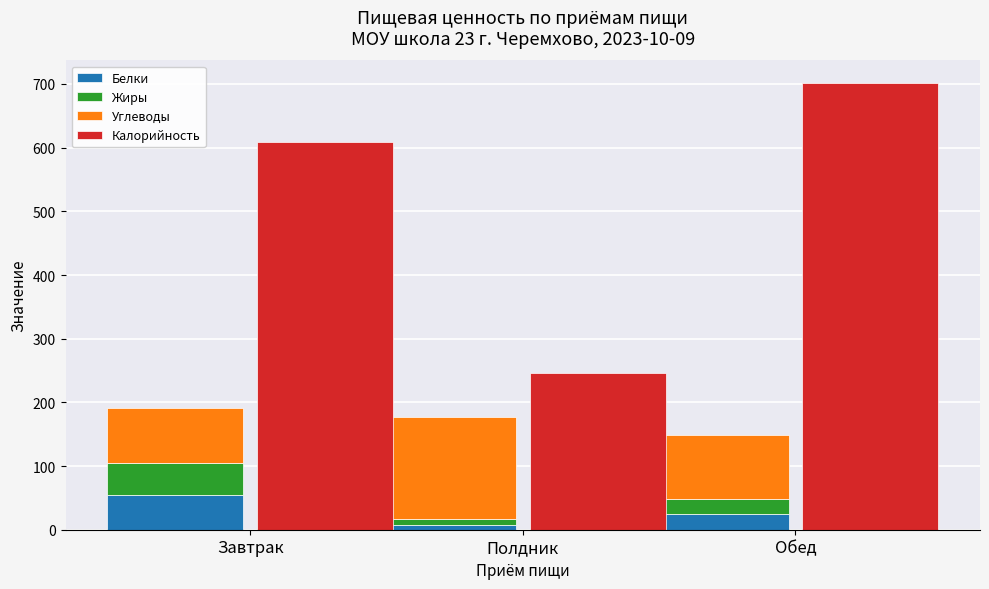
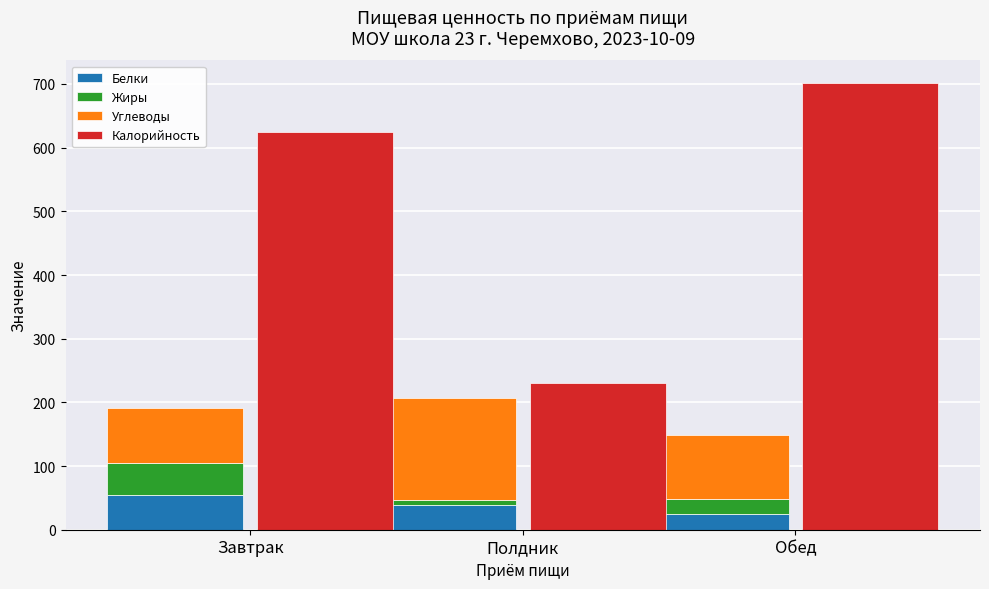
Калорийность, Завтрак: 610 -> 620
Белки, Полдник: 10 -> 40
Калорийность, Полдник: 250 -> 230
